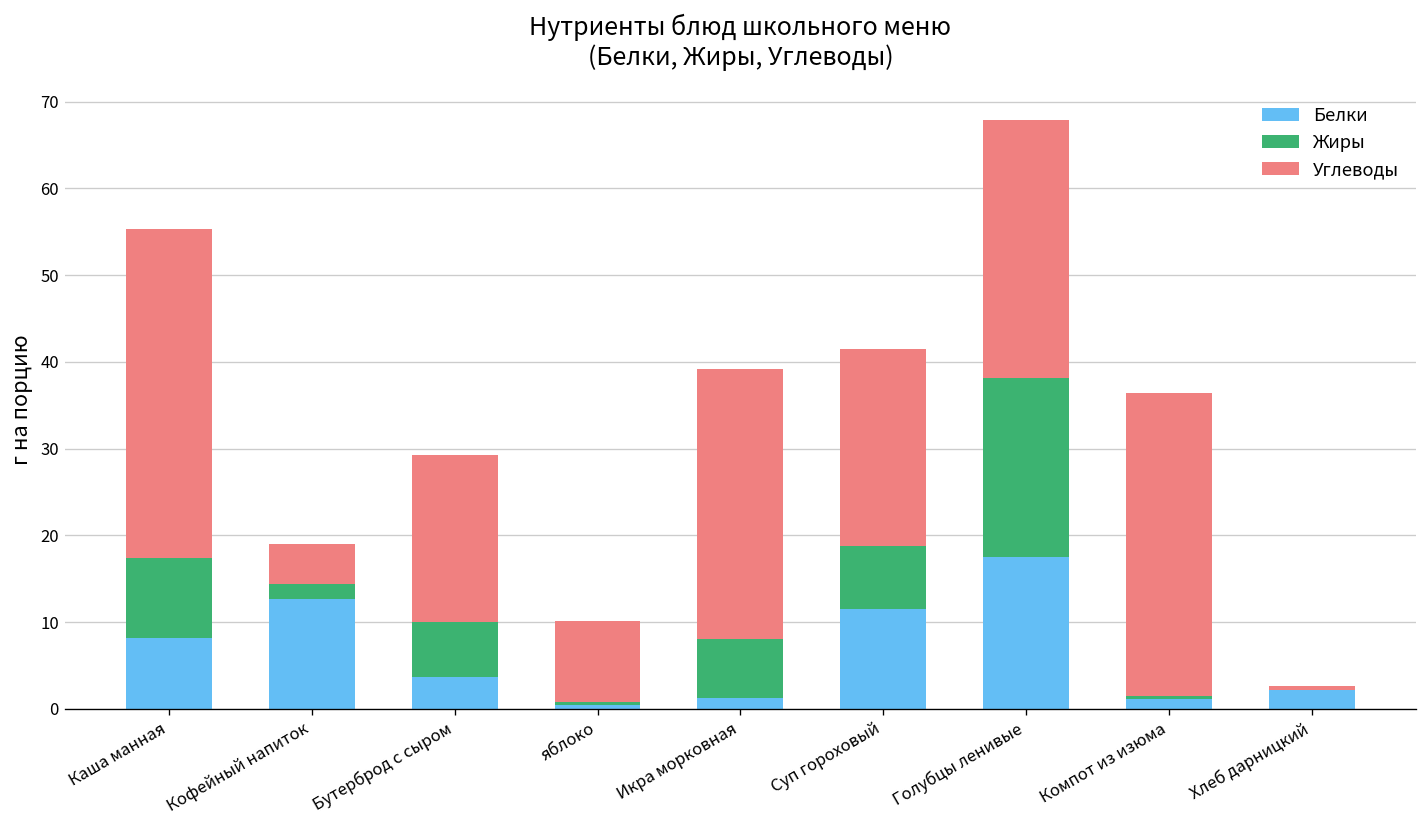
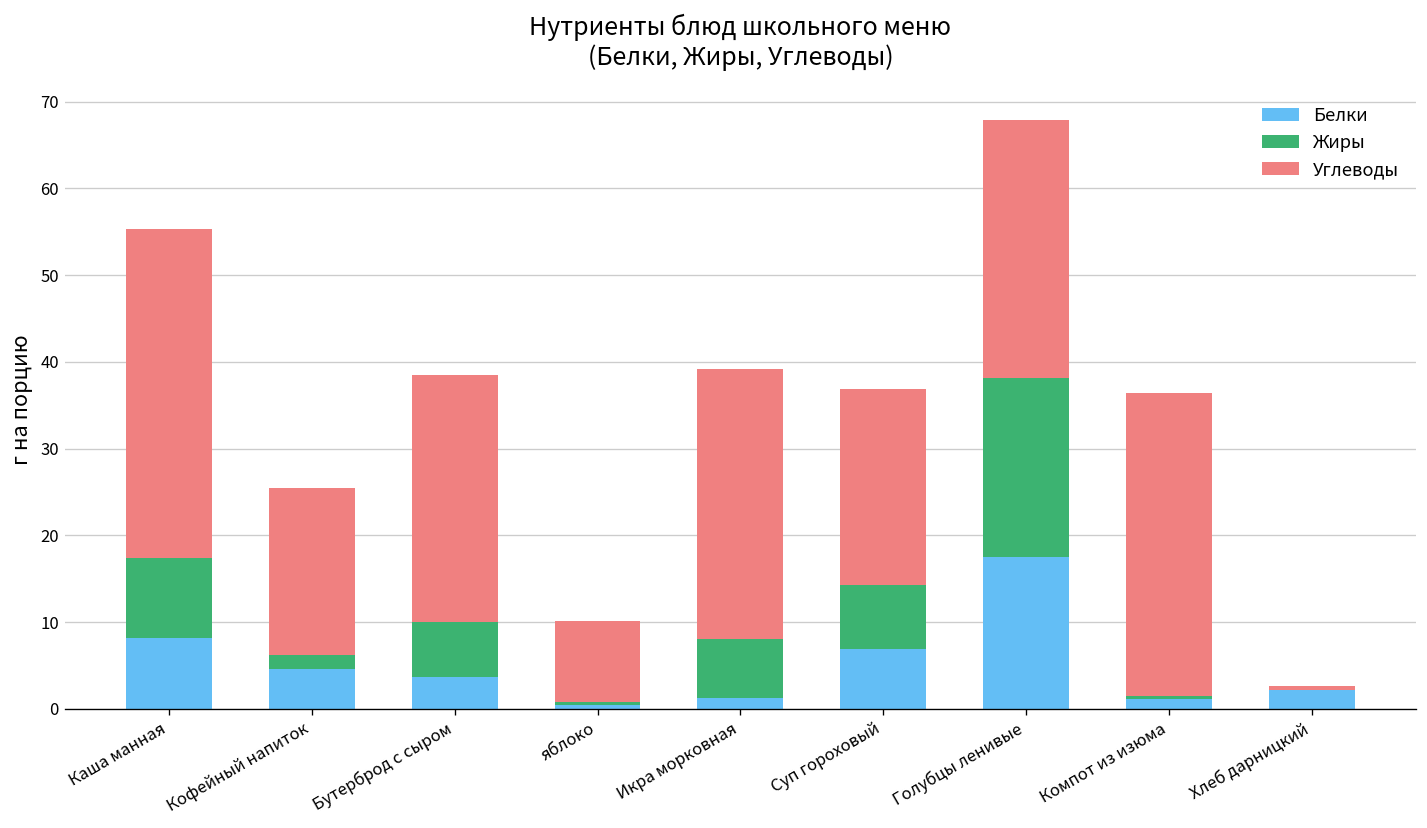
Белки, Кофейный напиток: 13 -> 5
Углеводы, Кофейный напиток: 5 -> 19
Углеводы, Бутерброд с сыром: 19 -> 29
Белки, Суп гороховый: 12 -> 7
